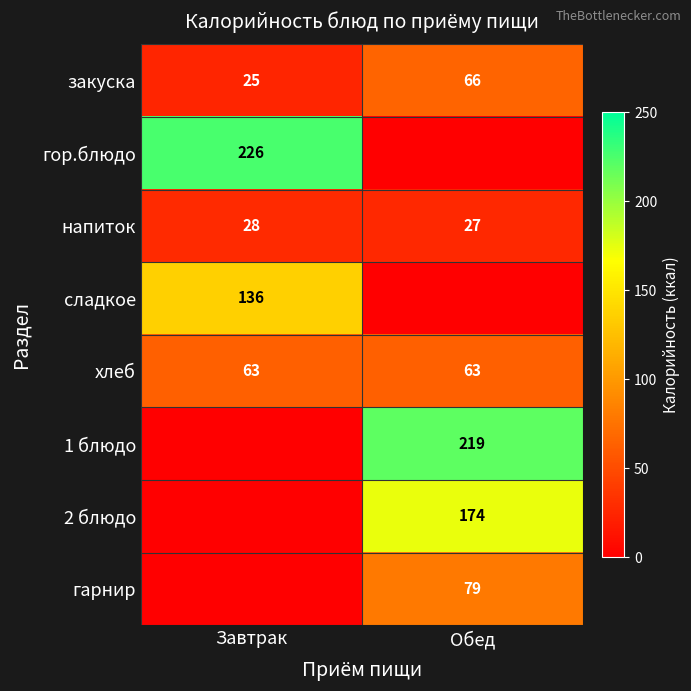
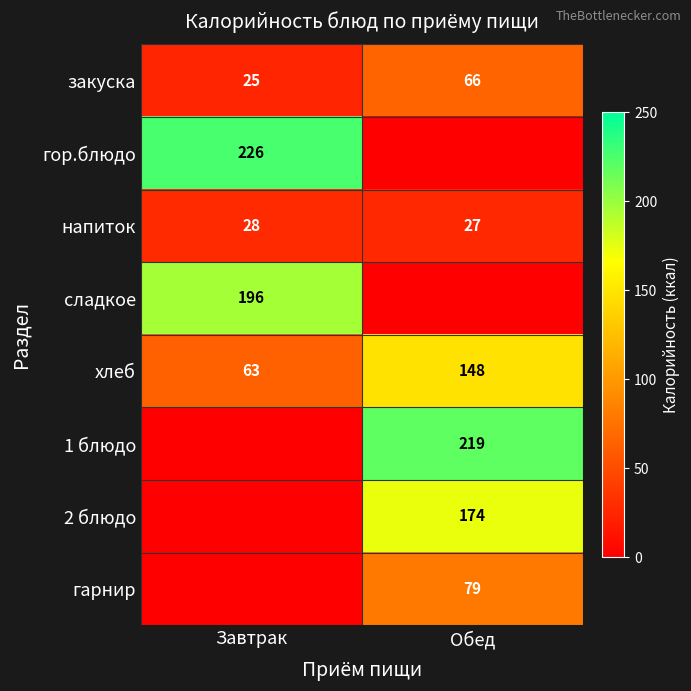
сладкое, Завтрак: 136 -> 196
хлеб, Обед: 63 -> 148
